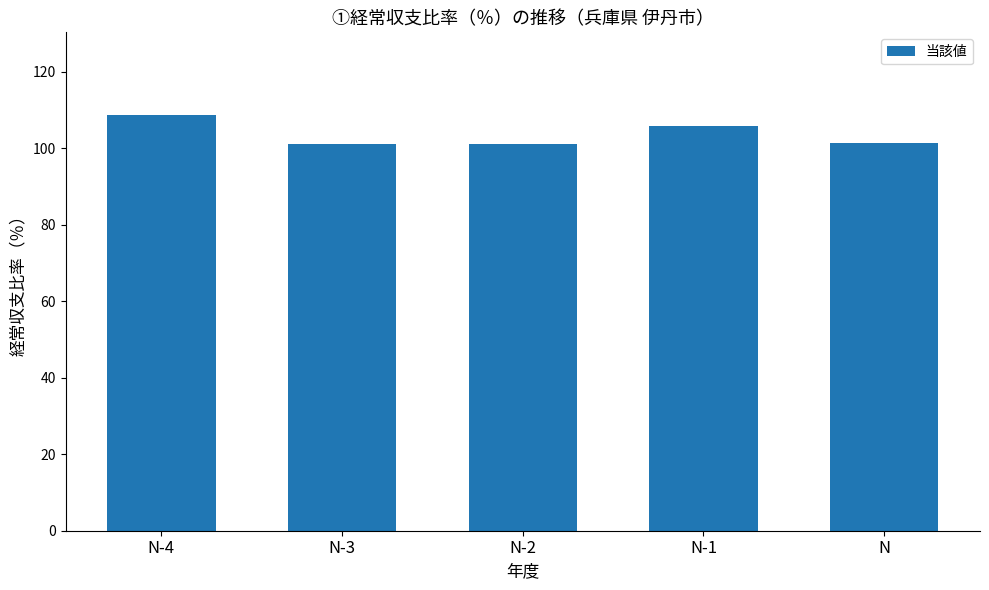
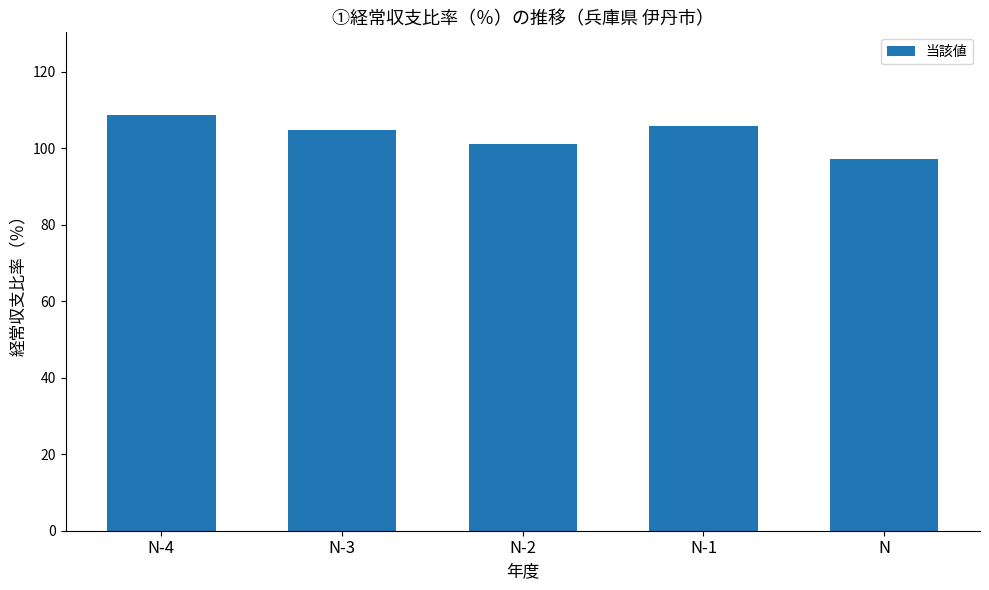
N-3: 101 -> 105
N: 102 -> 97
